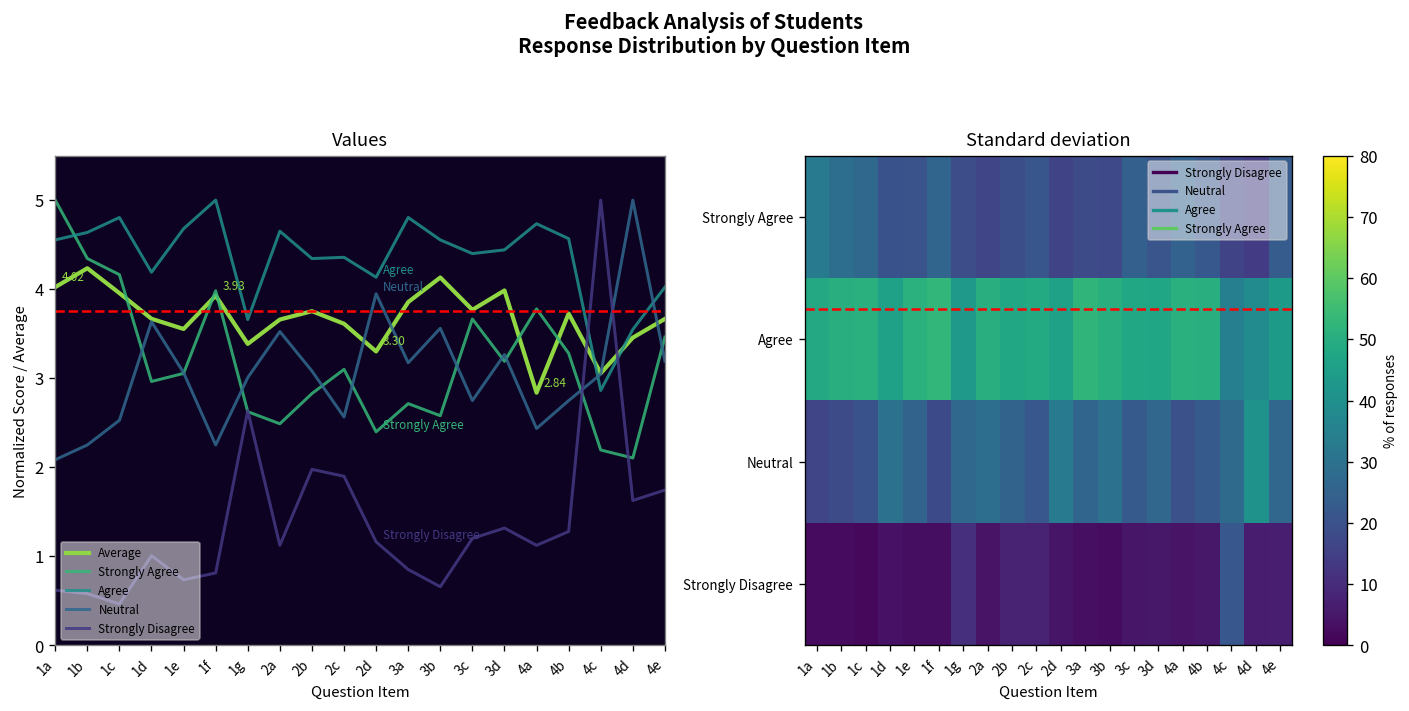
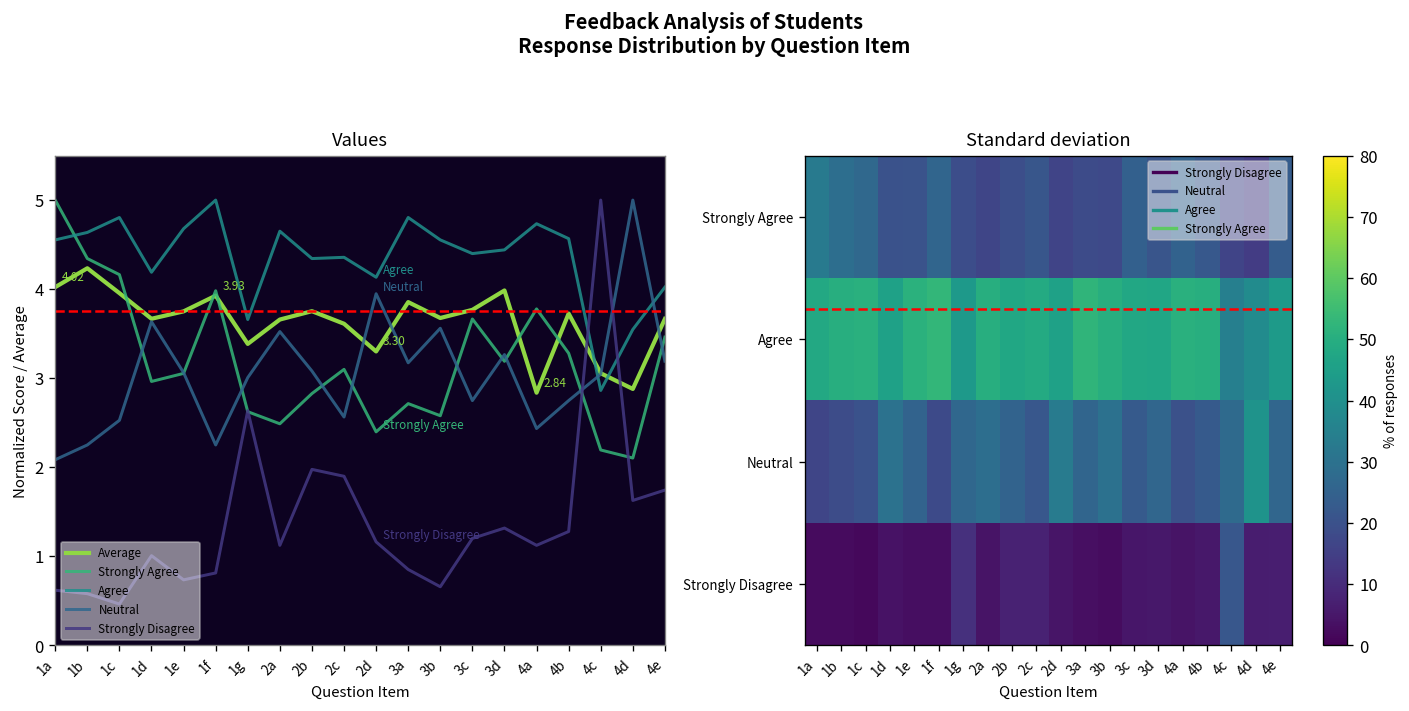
Values, Average, 1e: 3.6 -> 3.8
Values, Average, 3b: 4.1 -> 3.7
Values, Average, 4d: 3.5 -> 2.9
